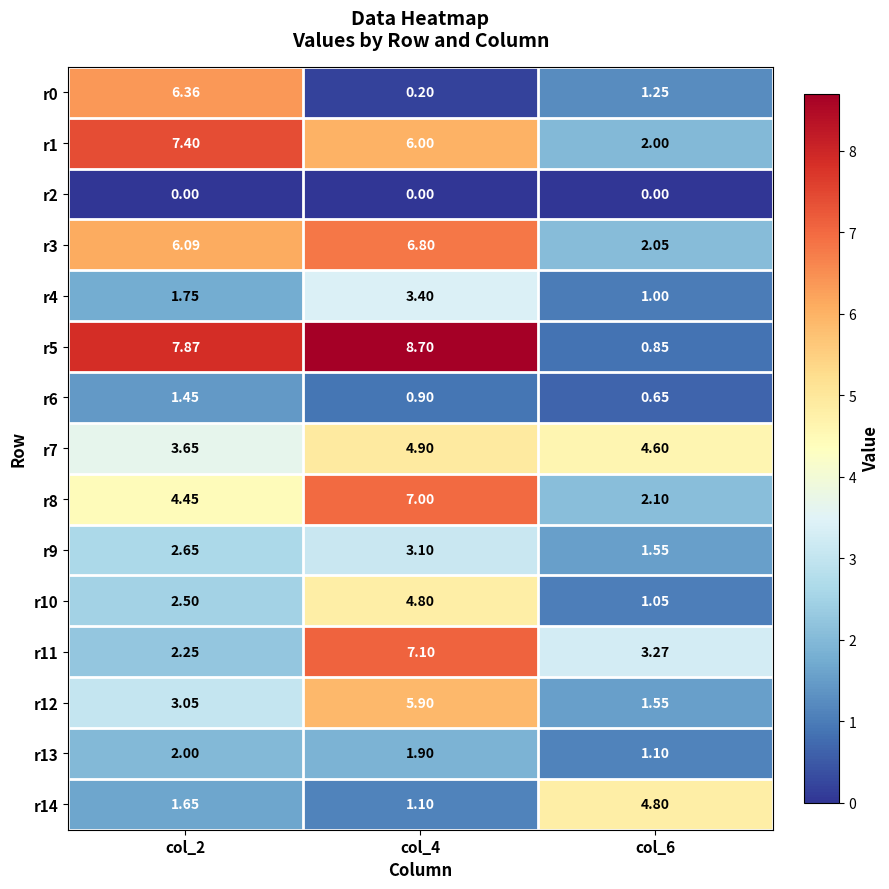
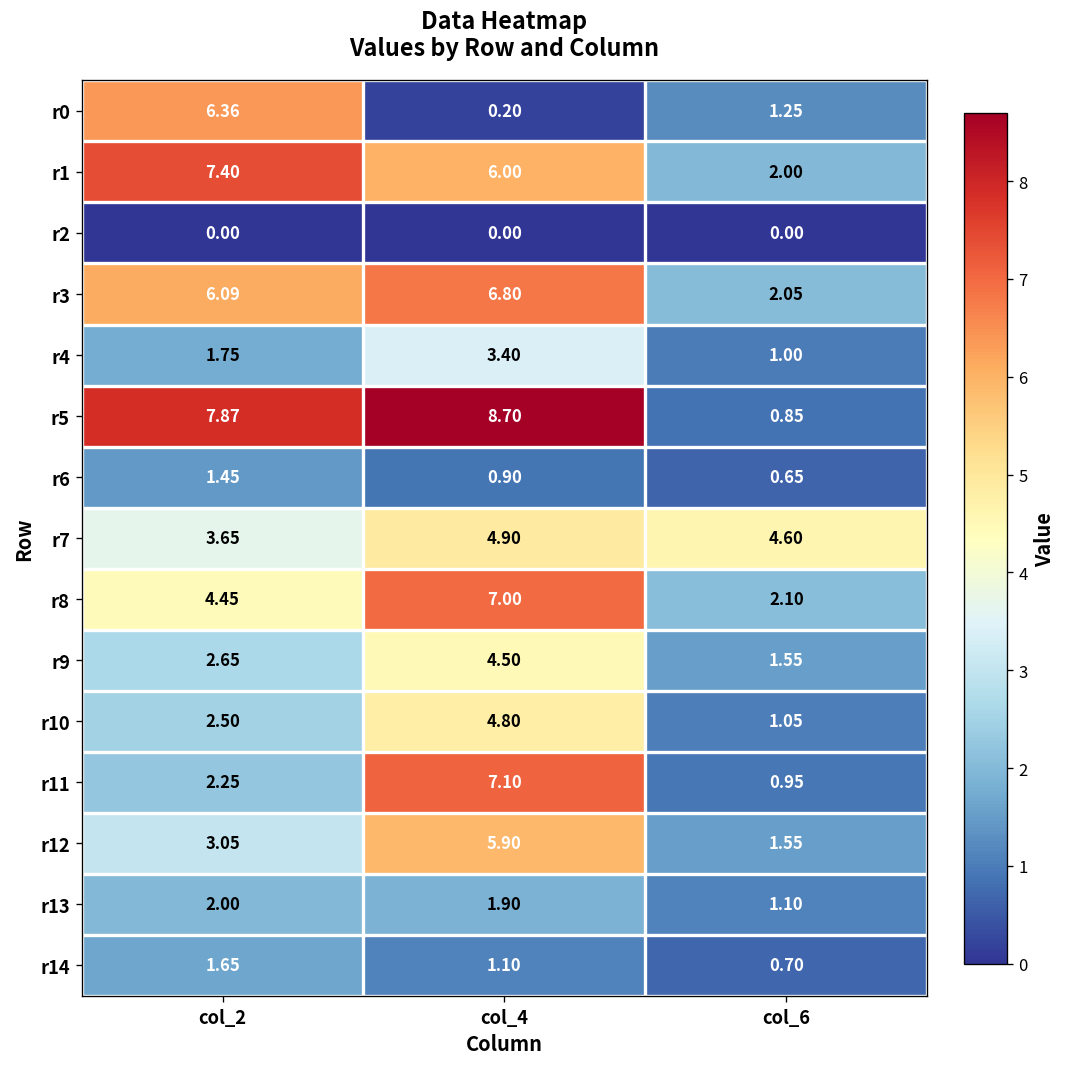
r9, col_4: 3.10 -> 4.50
r11, col_6: 3.27 -> 0.95
r14, col_6: 4.80 -> 0.70
